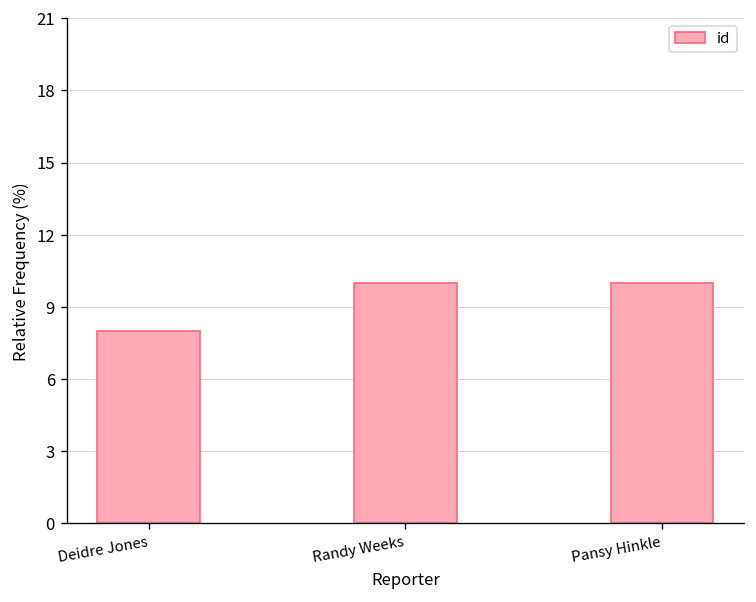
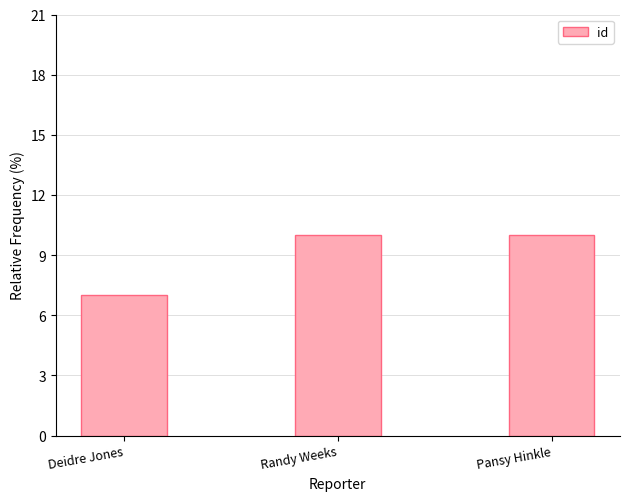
Deidre Jones: 8 -> 7
